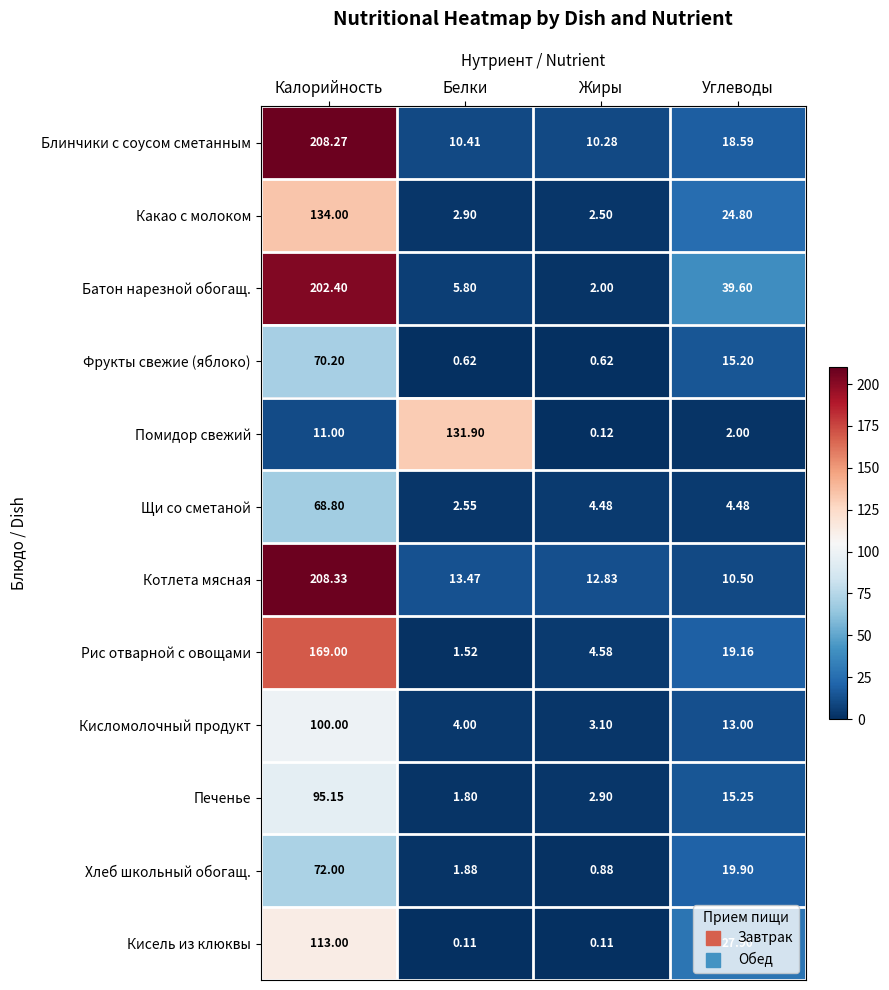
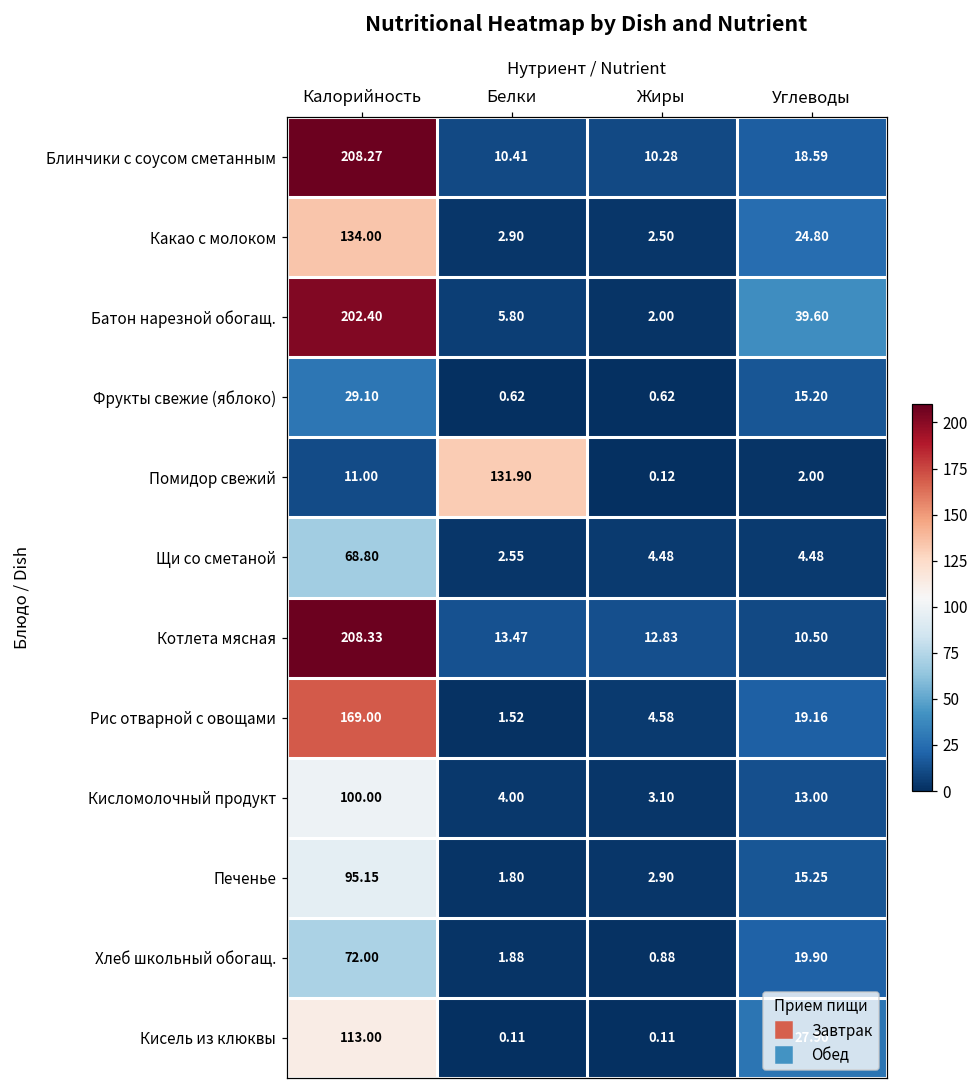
Фрукты свежие (яблоко), Калорийность: 70.20 -> 29.10
